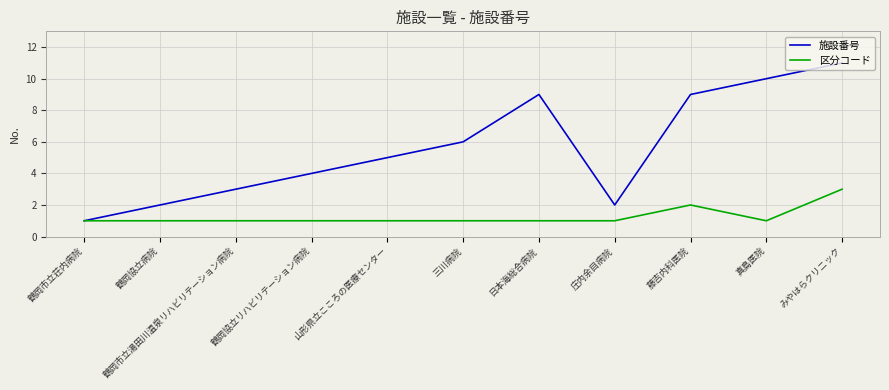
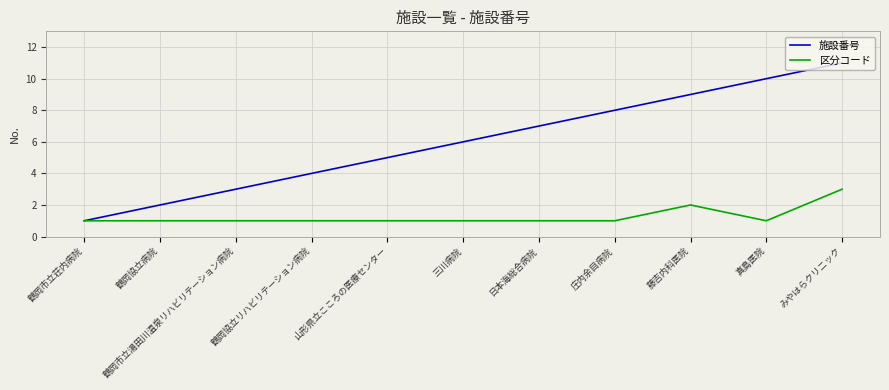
施設番号, 日本海総合病院: 9 -> 7
施設番号, 庄内余目病院: 2 -> 8
